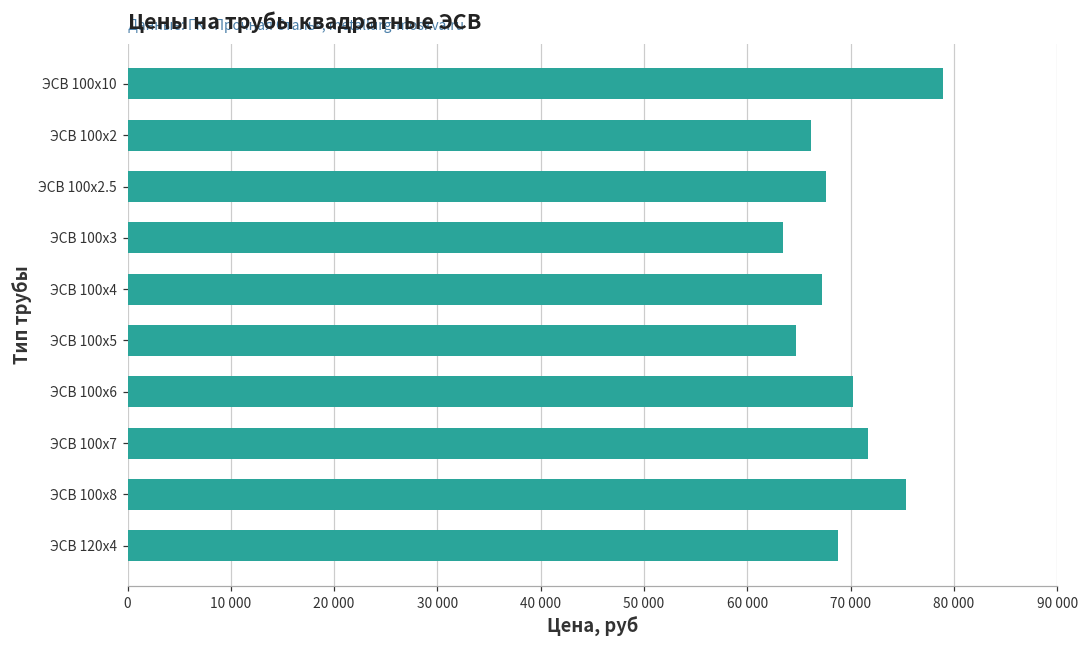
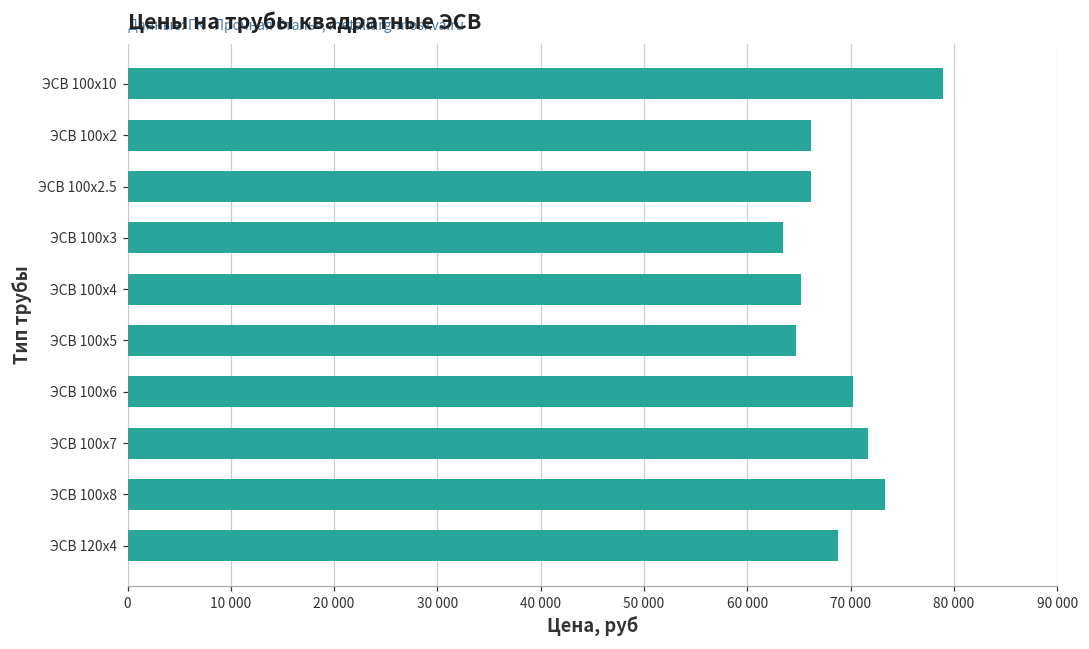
ЭСВ 100х2.5: 68000 -> 66000
ЭСВ 100х4: 67000 -> 65000
ЭСВ 100х8: 75000 -> 73000
